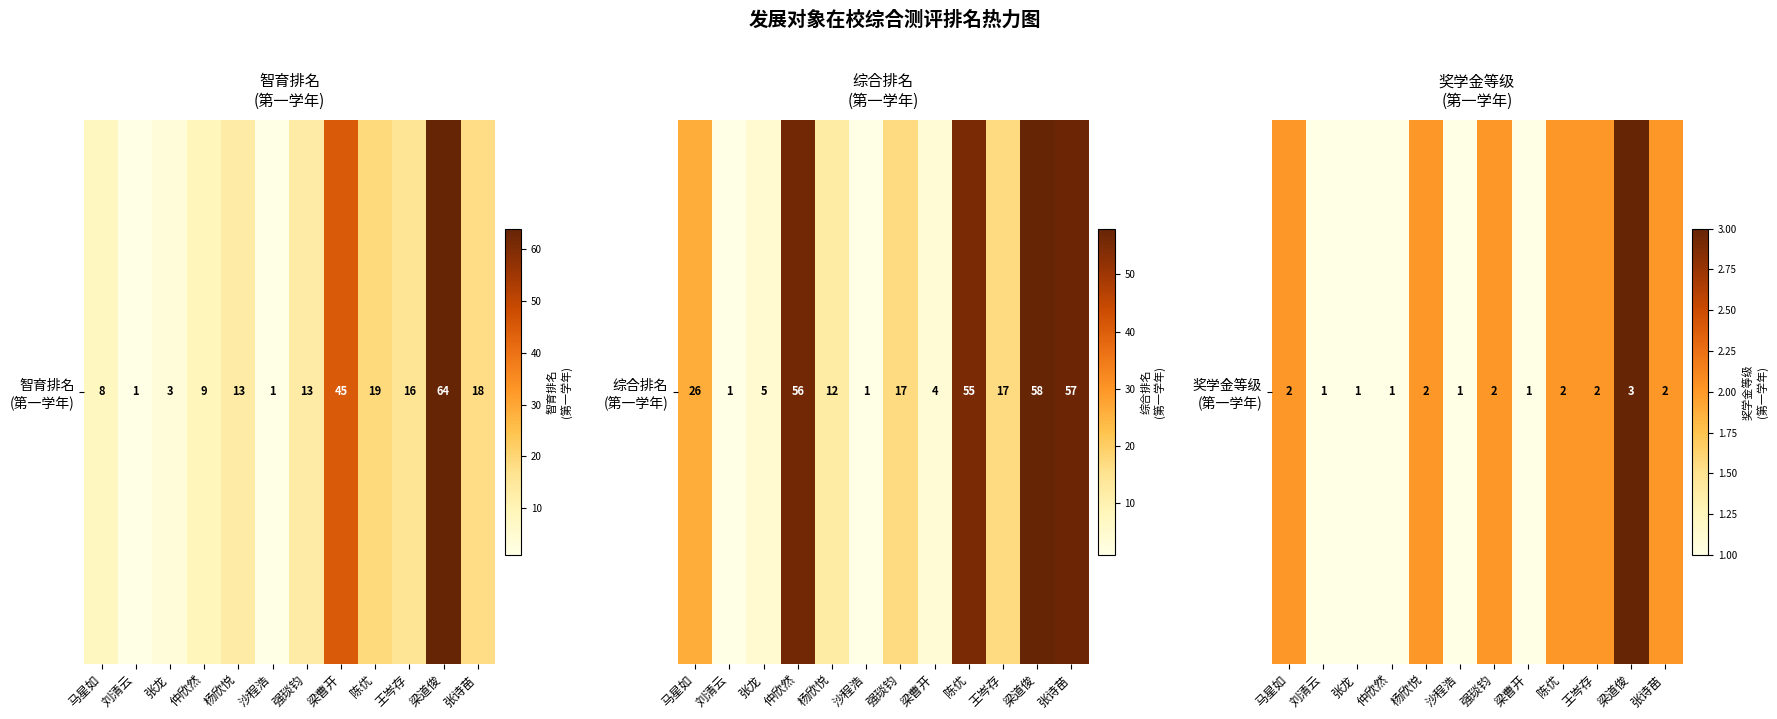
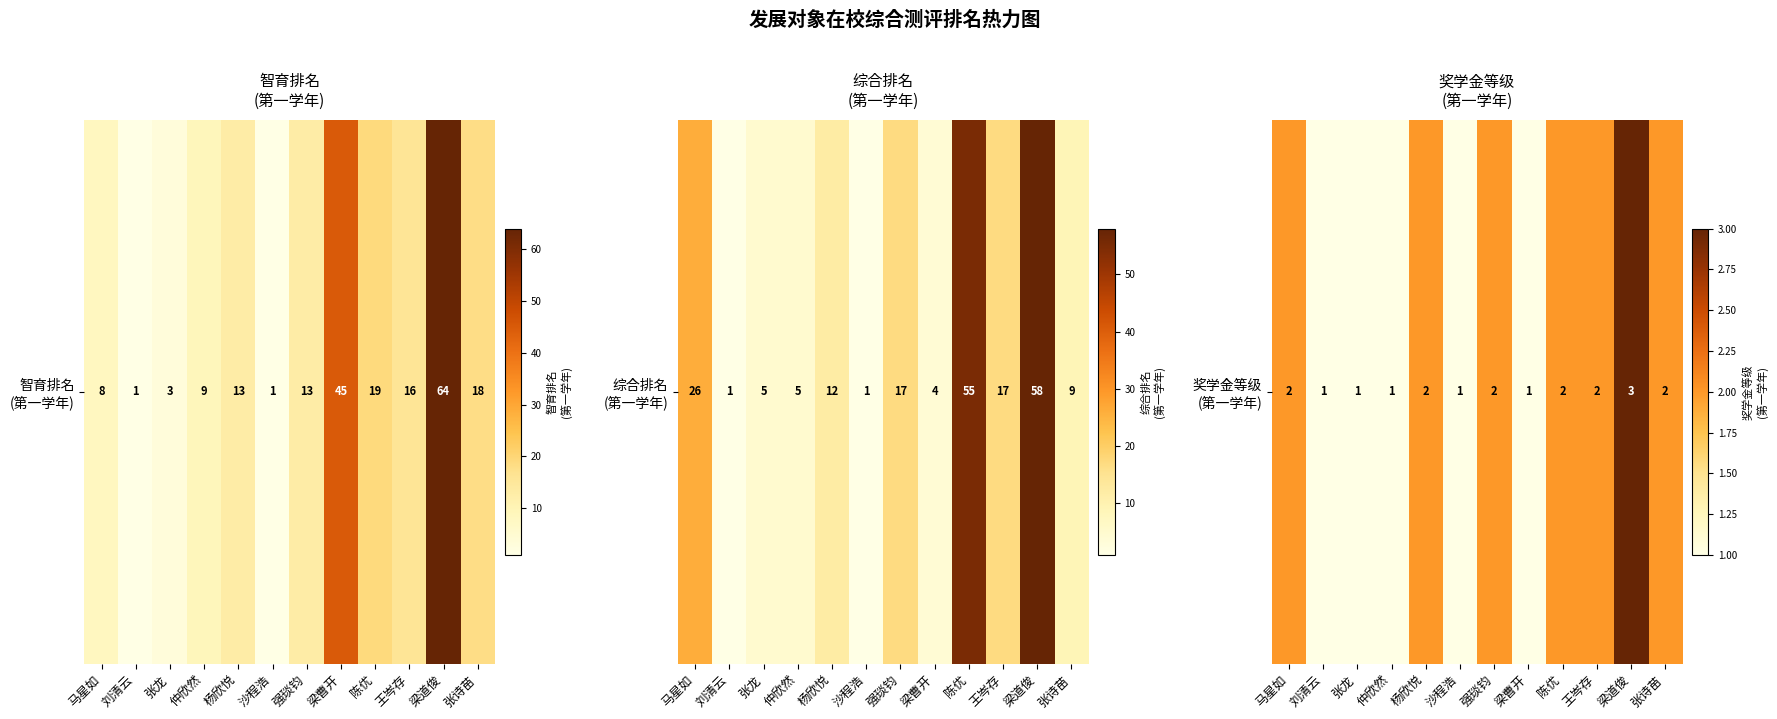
综合排名 (第一学年), 综合排名 (第一学年), 仲欣然: 56 -> 5
综合排名 (第一学年), 综合排名 (第一学年), 张诗苗: 57 -> 9
